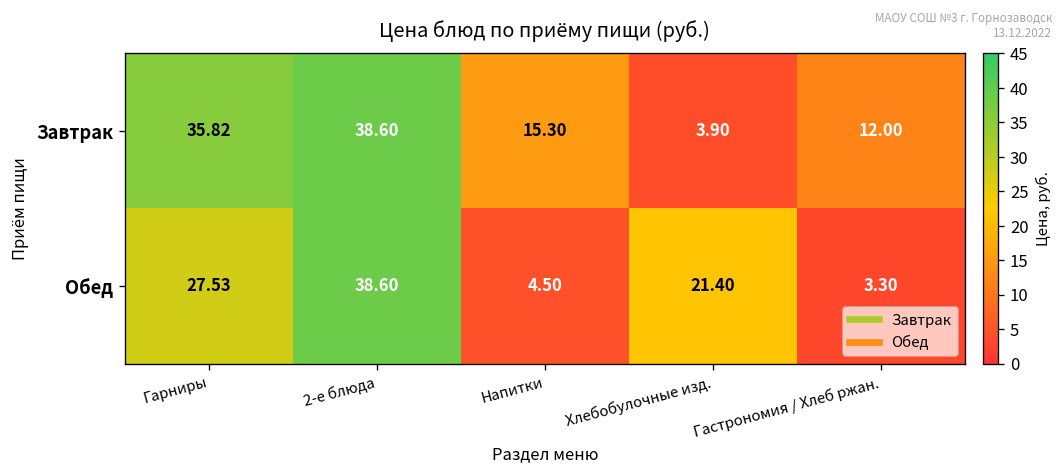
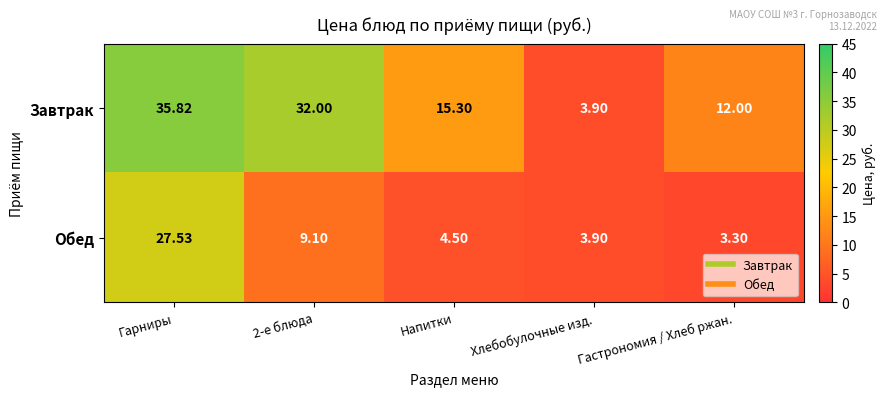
Завтрак, 2-е блюда: 38.60 -> 32.00
Обед, 2-е блюда: 38.60 -> 9.10
Обед, Хлебобулочные изд.: 21.40 -> 3.90
